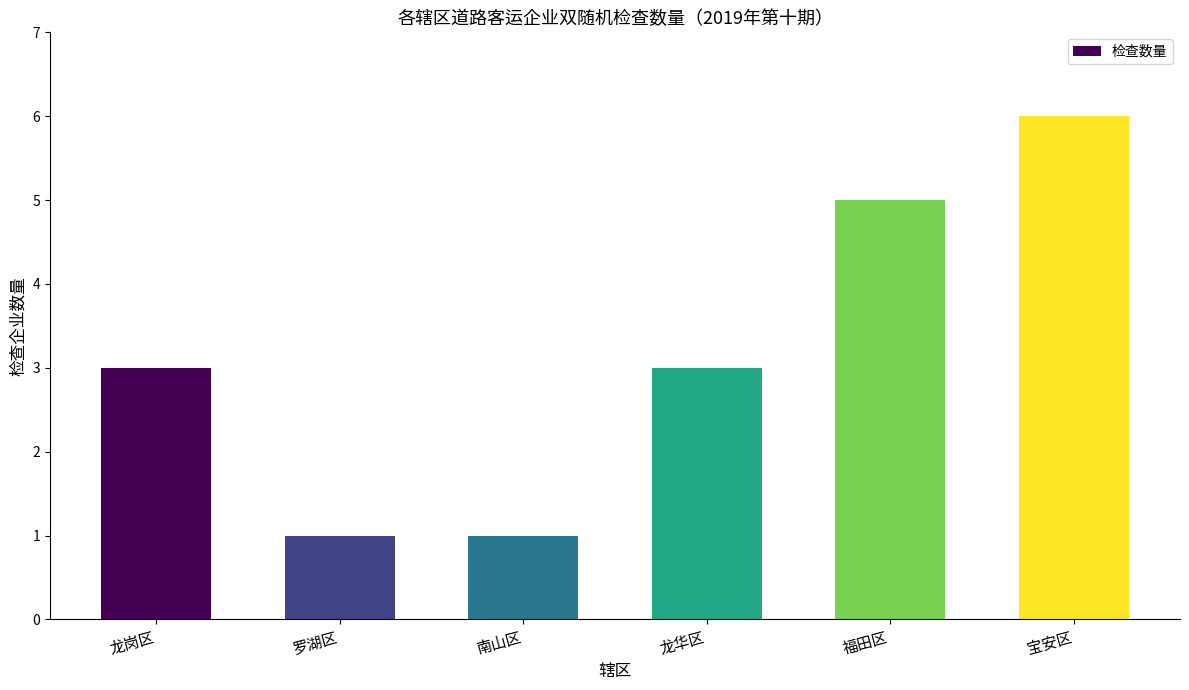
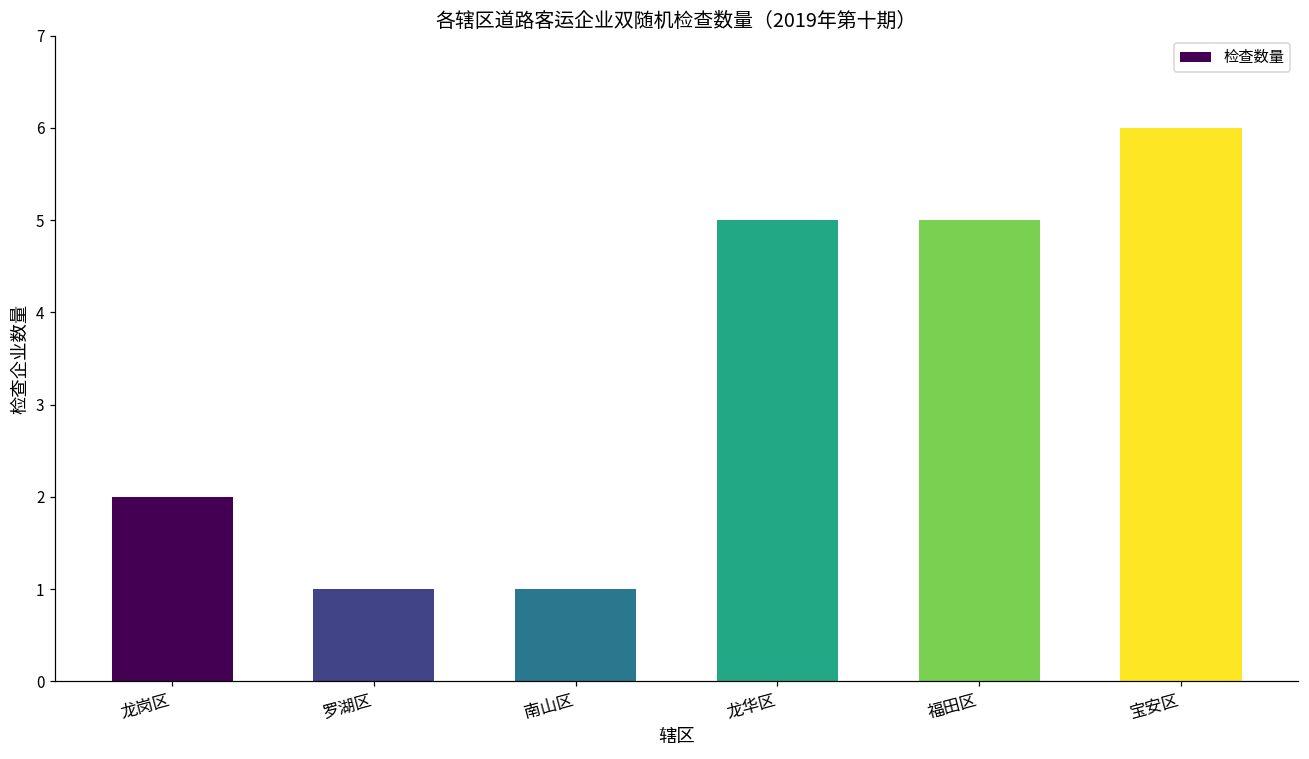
龙岗区: 3 -> 2
龙华区: 3 -> 5
